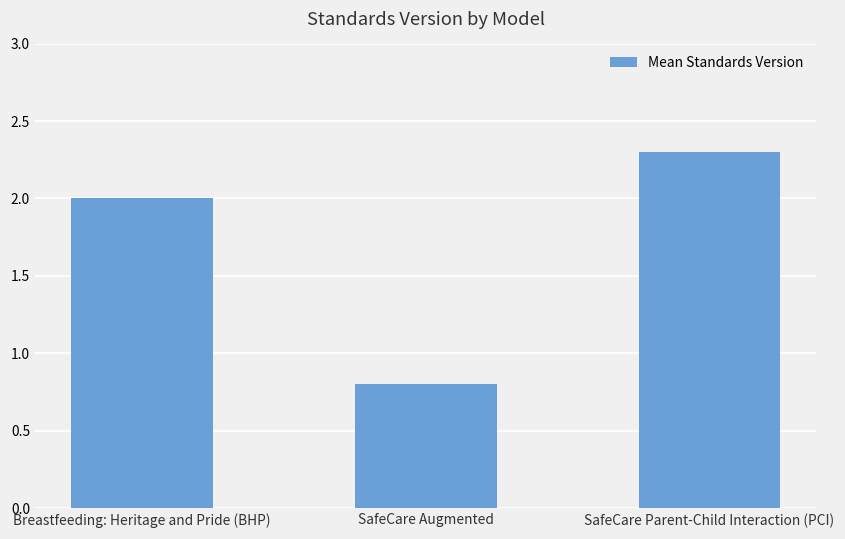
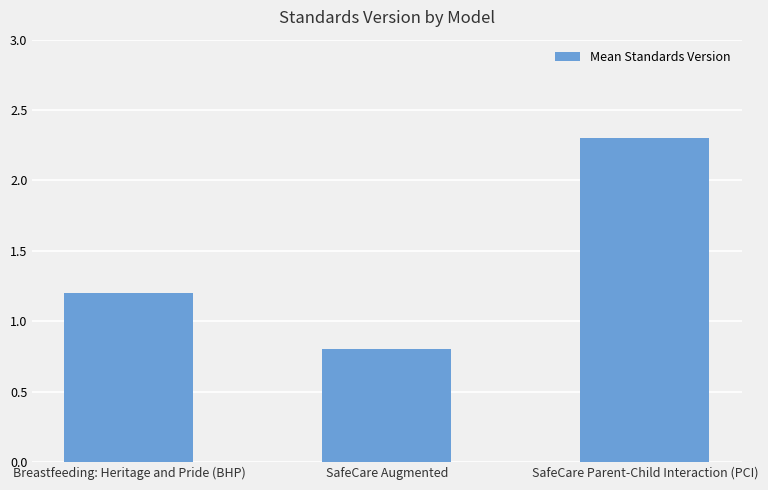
Breastfeeding: Heritage and Pride (BHP): 2.0 -> 1.2
